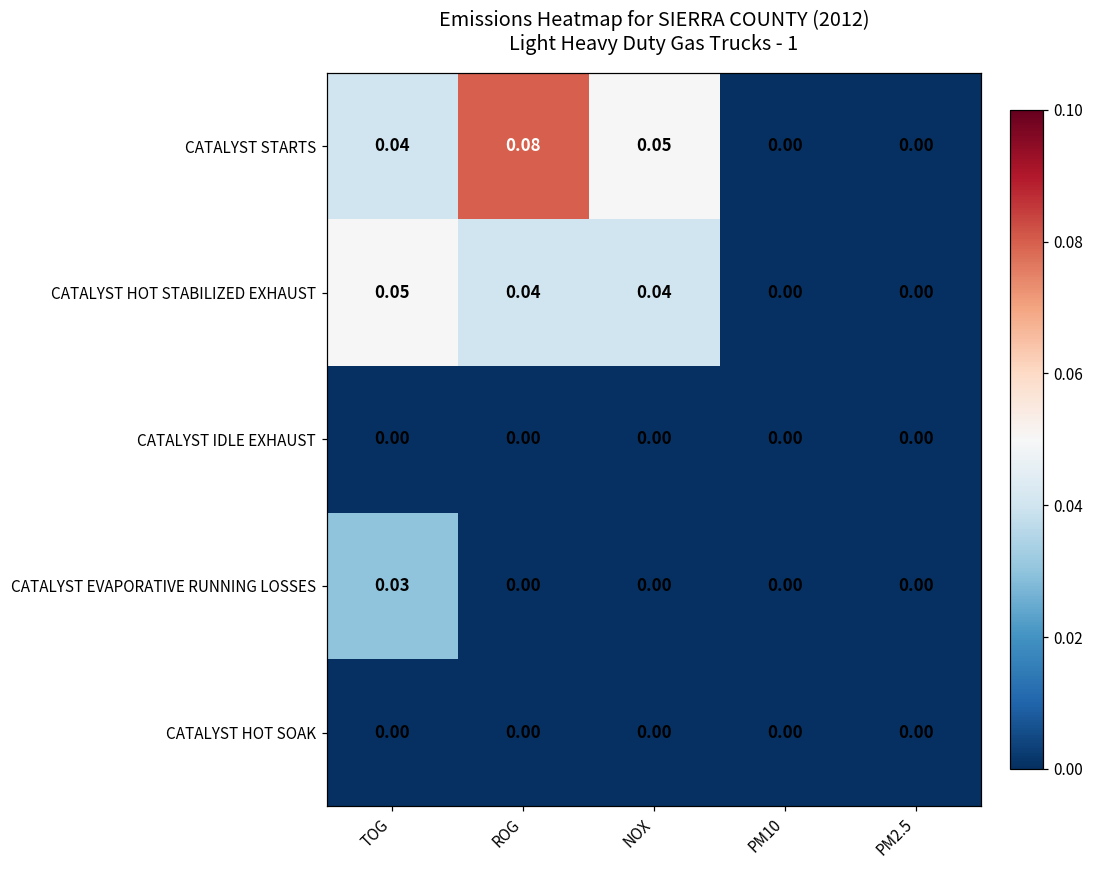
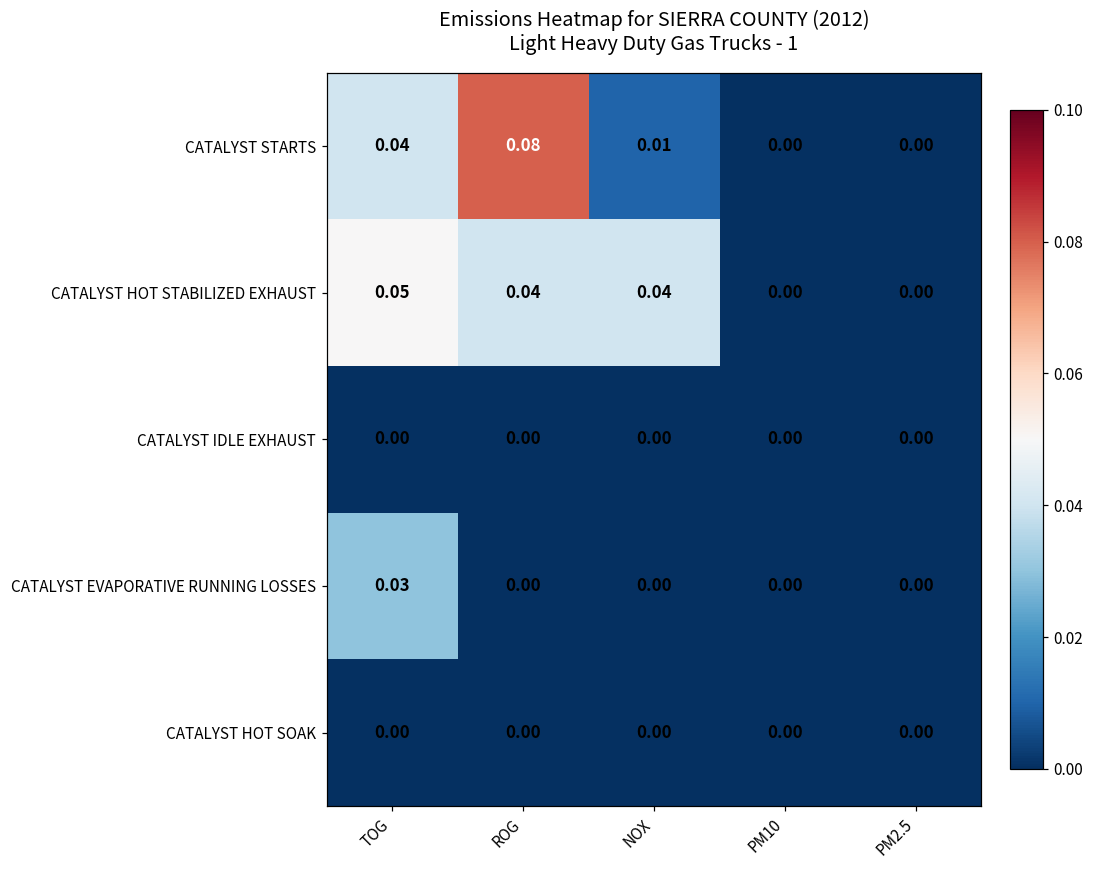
CATALYST STARTS, NOX: 0.05 -> 0.01
